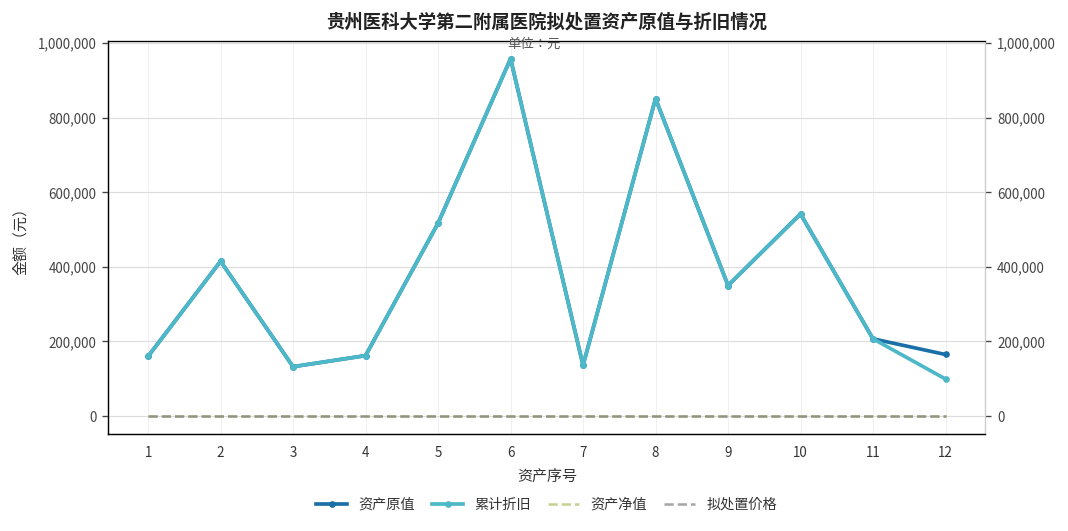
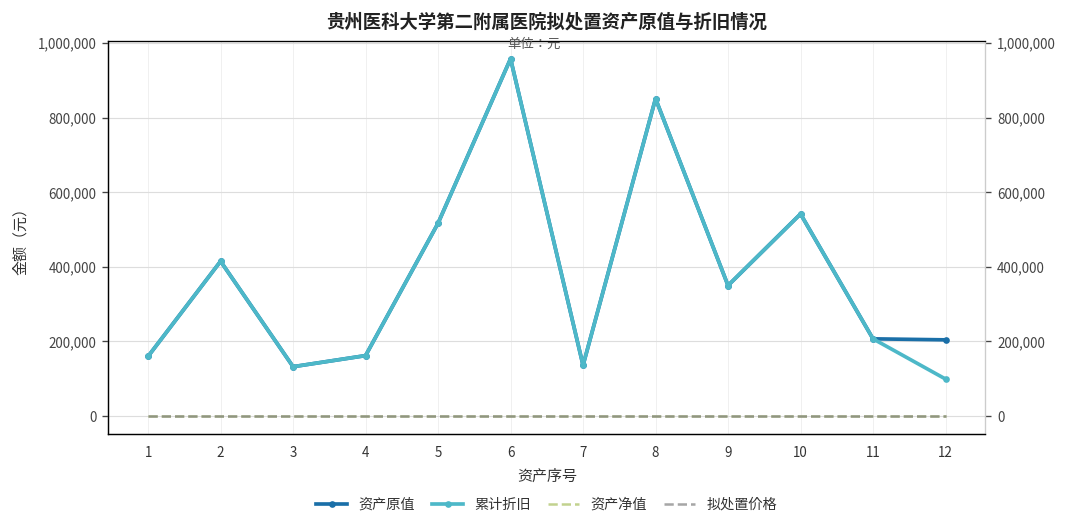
资产原值, 12: 170,000 -> 200,000
